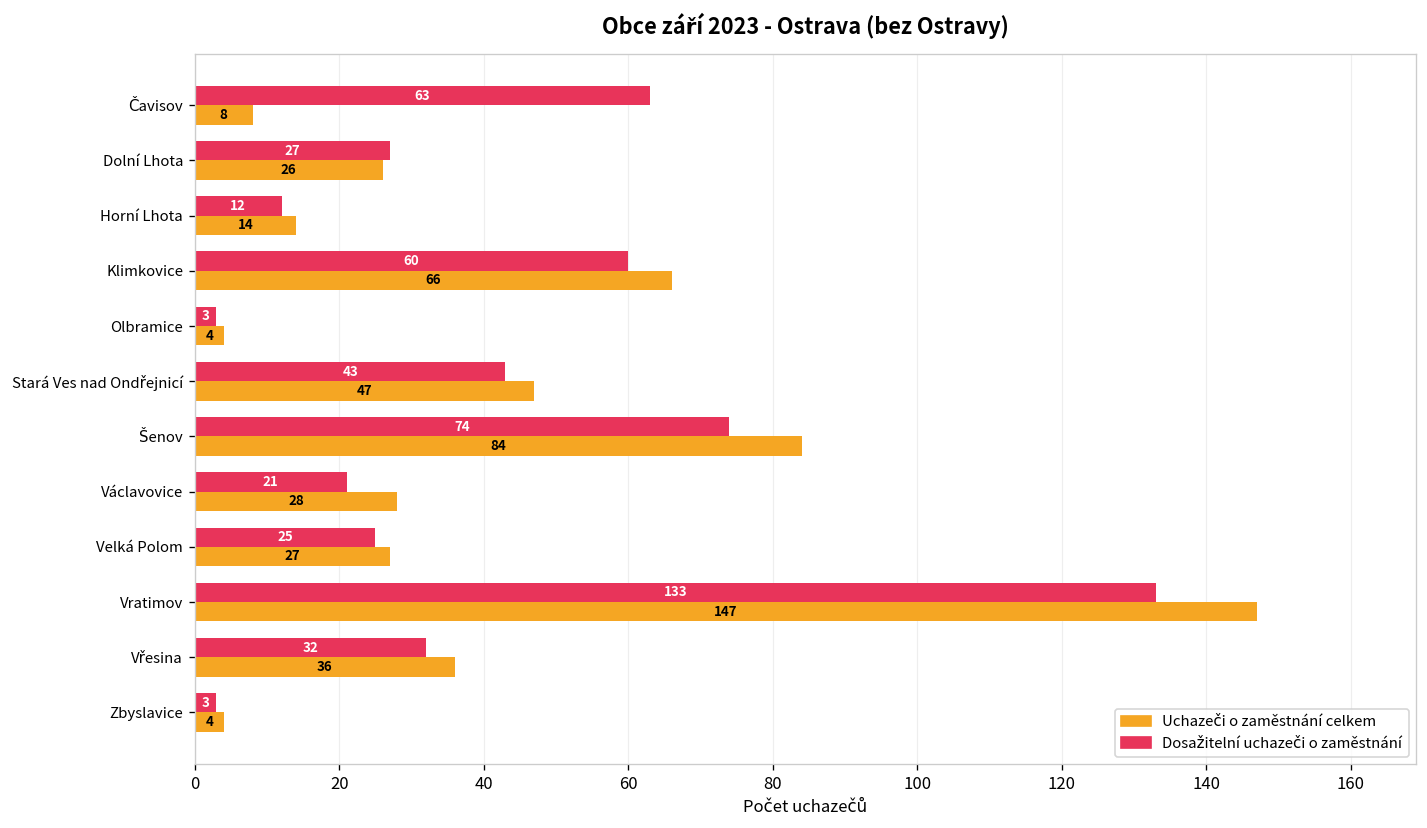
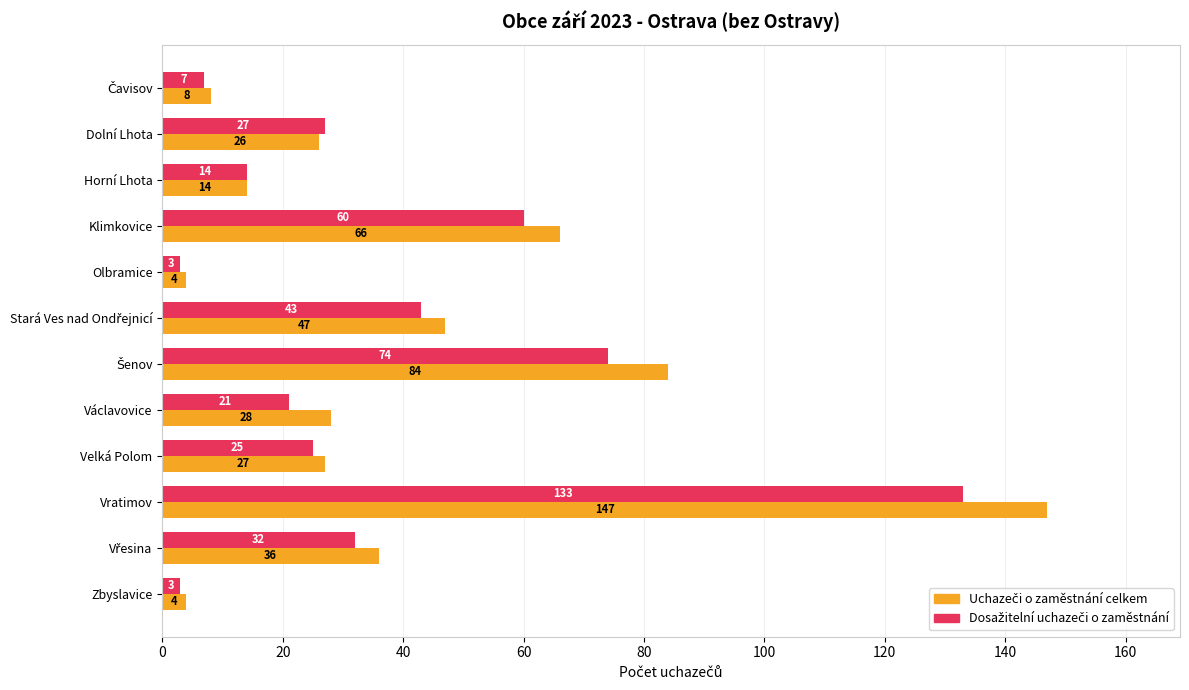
Dosažitelní uchazeči o zaměstnání, Čavisov: 63 -> 7
Dosažitelní uchazeči o zaměstnání, Horní Lhota: 12 -> 14
